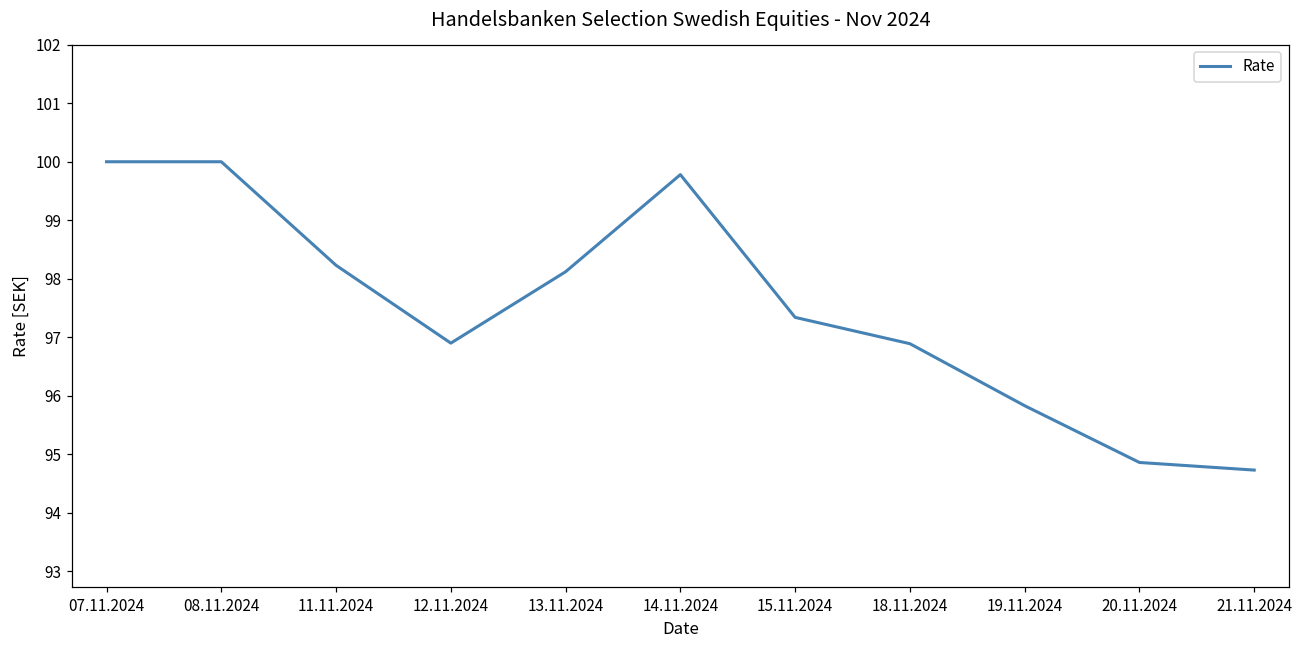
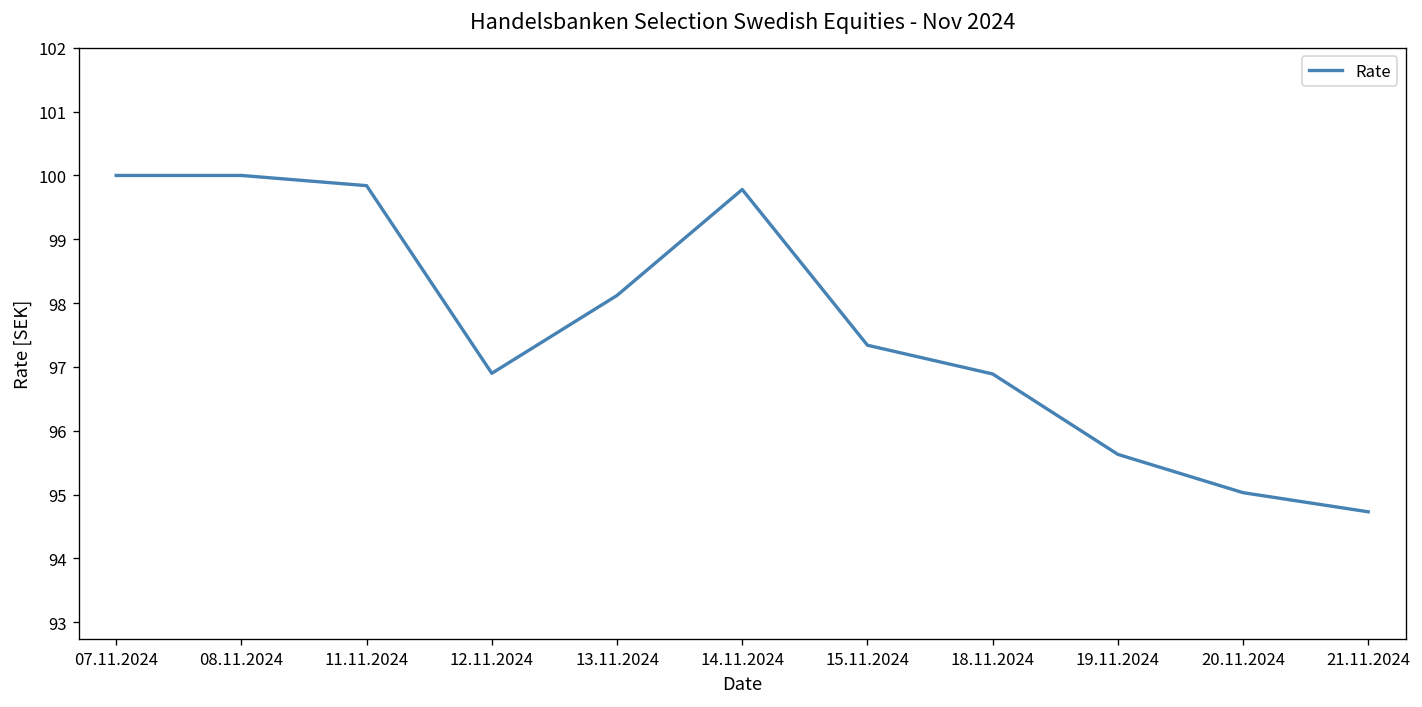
11.11.2024: 98.2 -> 99.8
19.11.2024: 95.8 -> 95.6
20.11.2024: 94.9 -> 95.0
